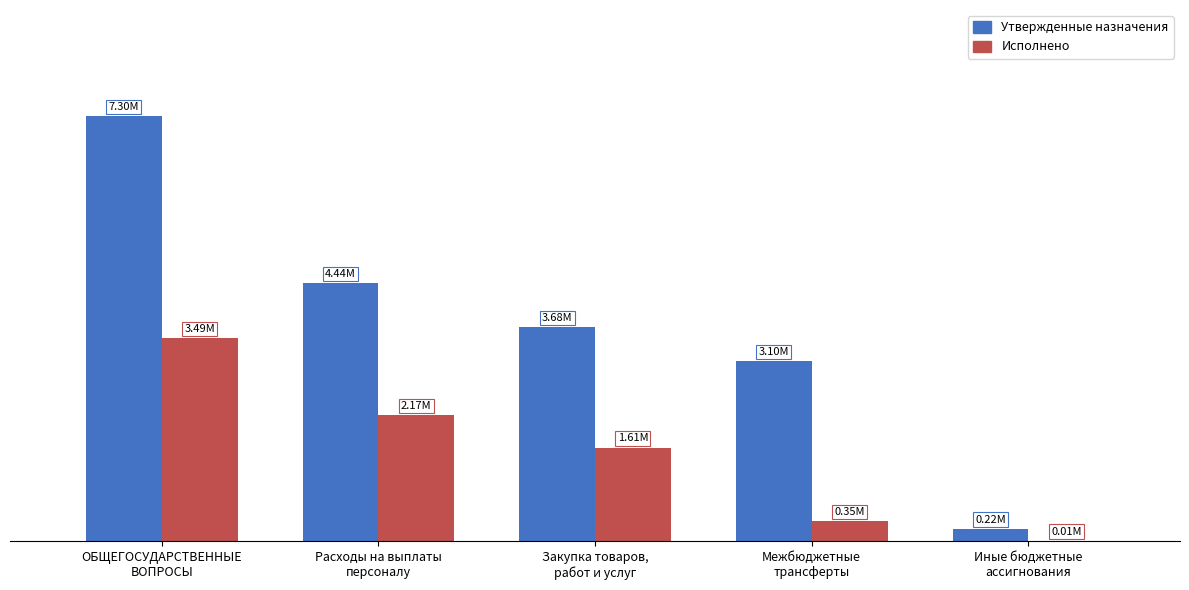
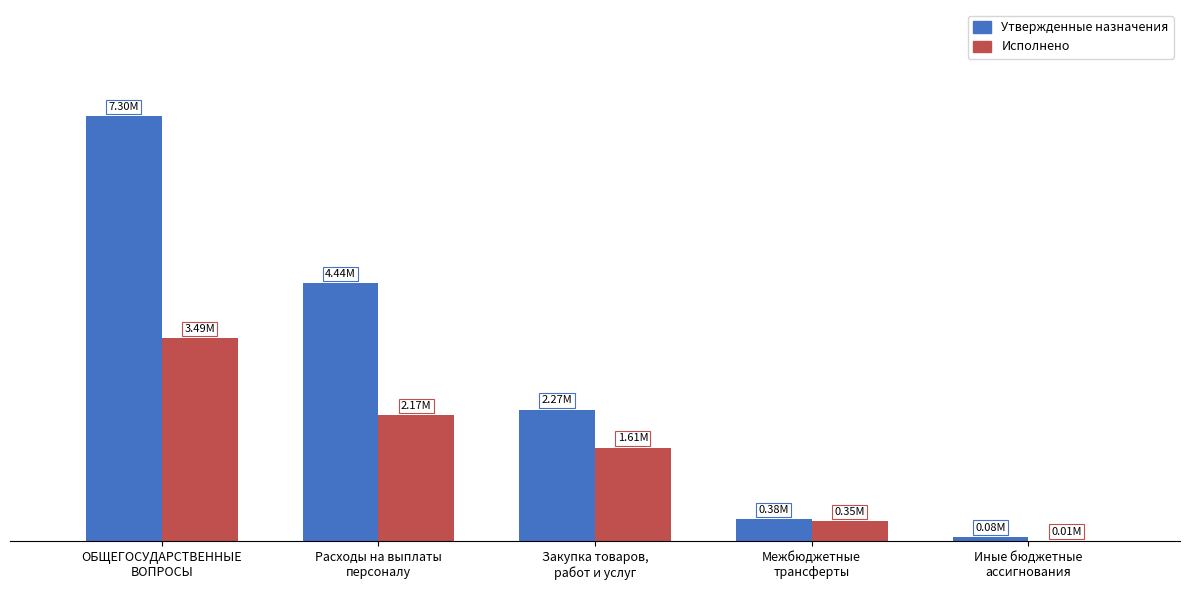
Утвержденные назначения, Закупка товаров, работ и услуг: 3.68M -> 2.27M
Утвержденные назначения, Межбюджетные трансферты: 3.10M -> 0.38M
Утвержденные назначения, Иные бюджетные ассигнования: 0.22M -> 0.08M
